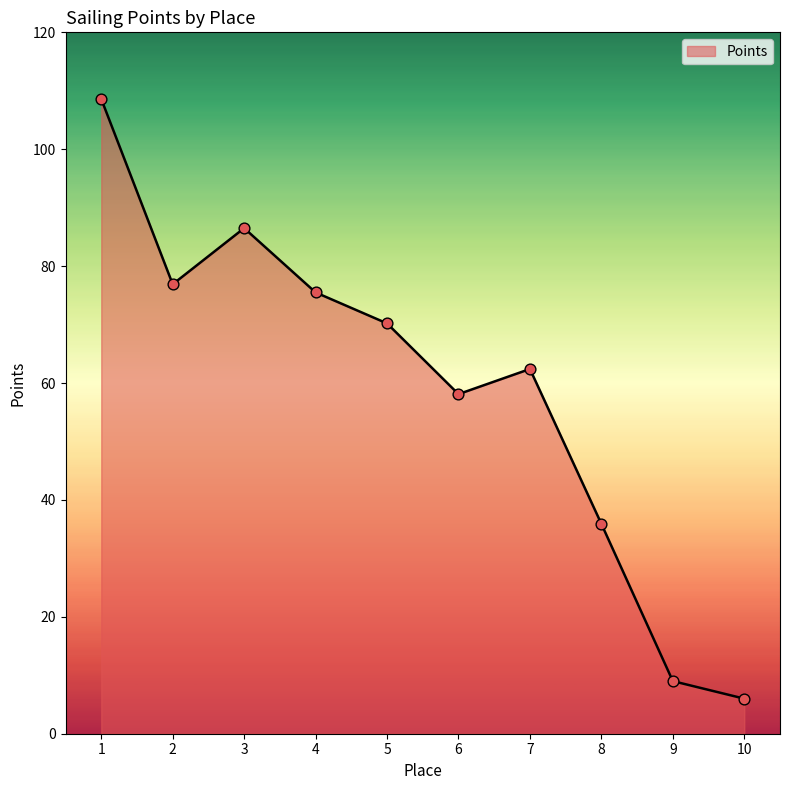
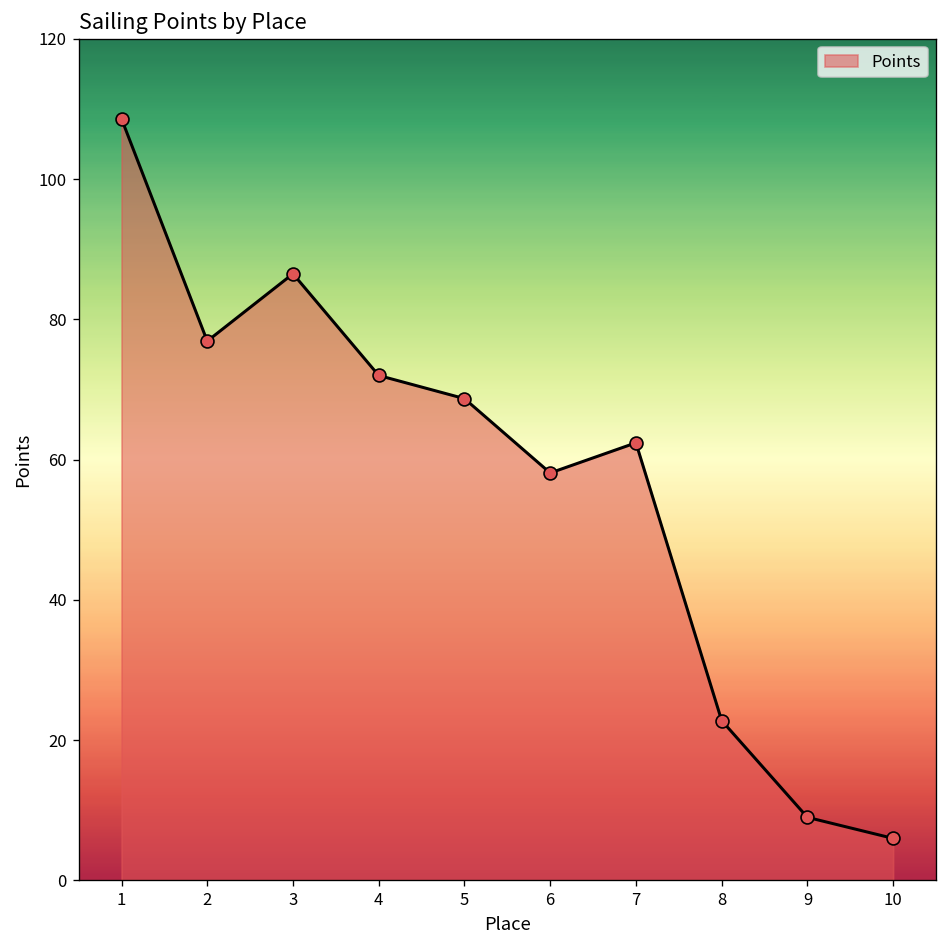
4: 76 -> 72
5: 70 -> 69
8: 36 -> 23
